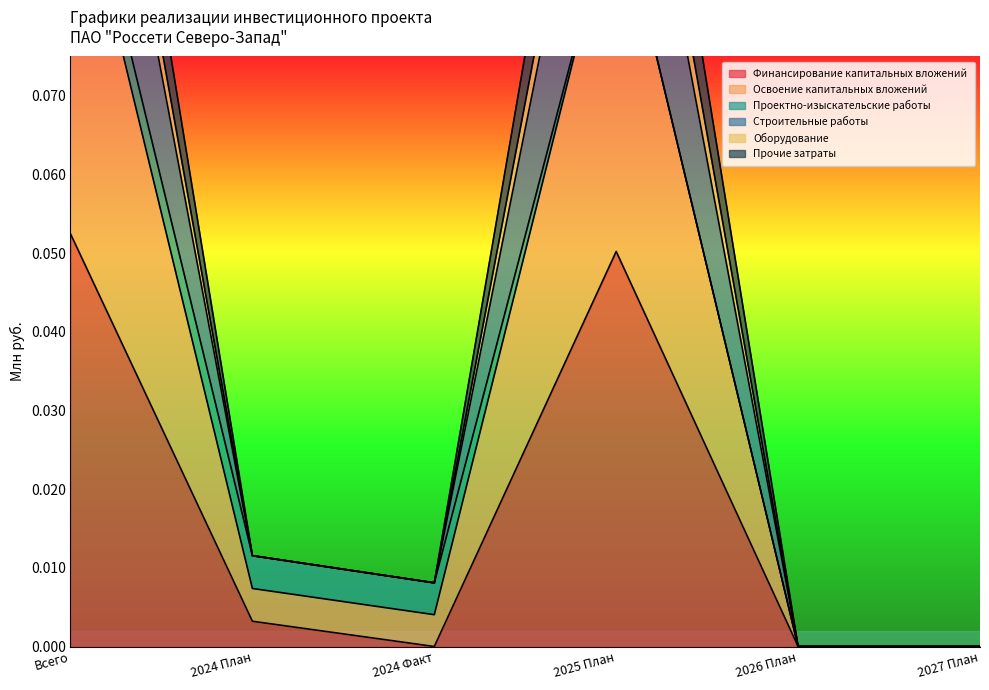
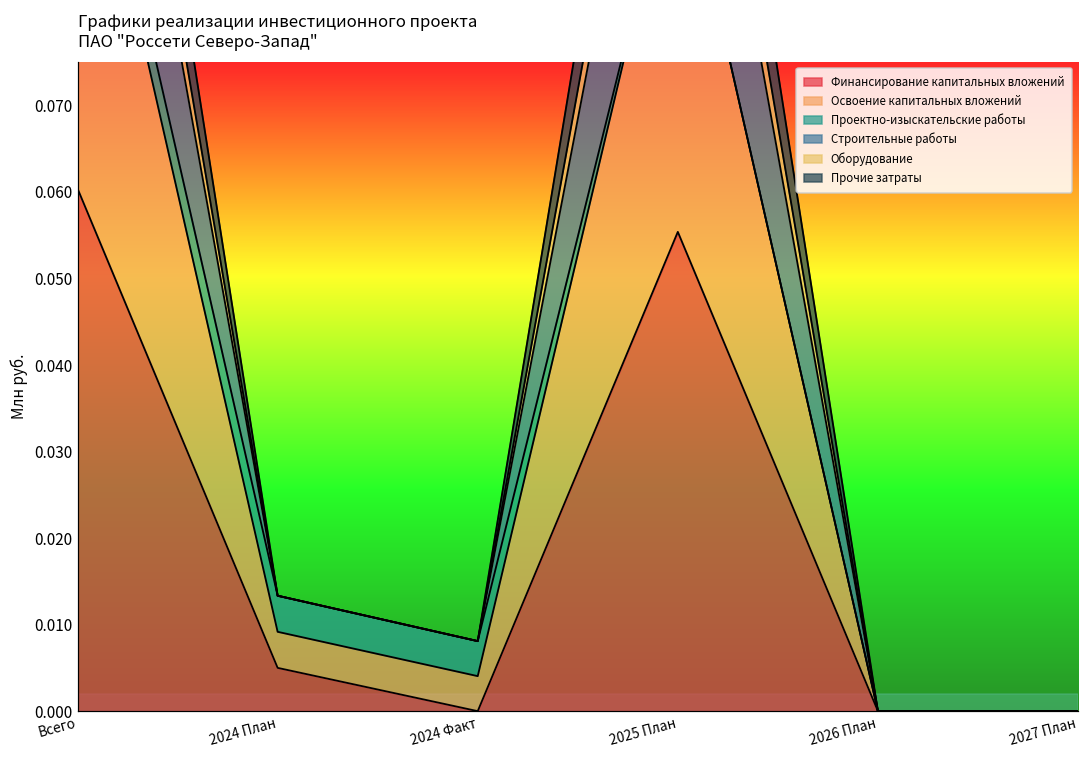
Финансирование капитальных вложений, Всего: 0.052 -> 0.060
Финансирование капитальных вложений, 2024 План: 0.003 -> 0.005
Финансирование капитальных вложений, 2025 План: 0.050 -> 0.055
